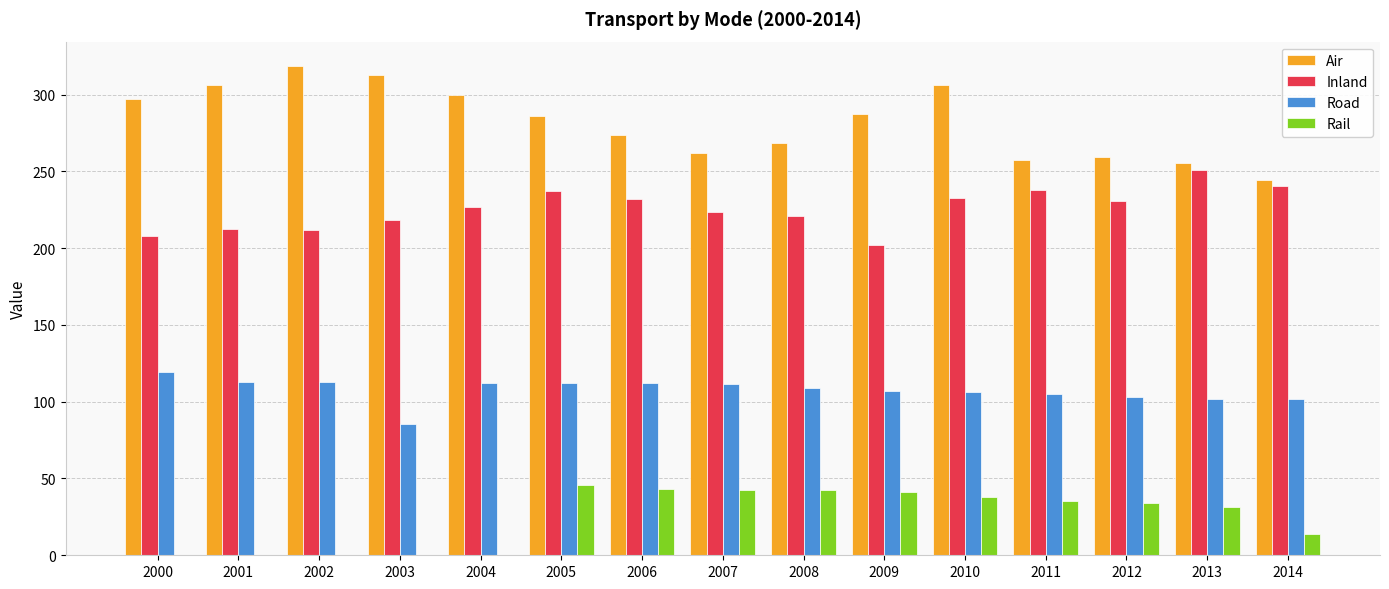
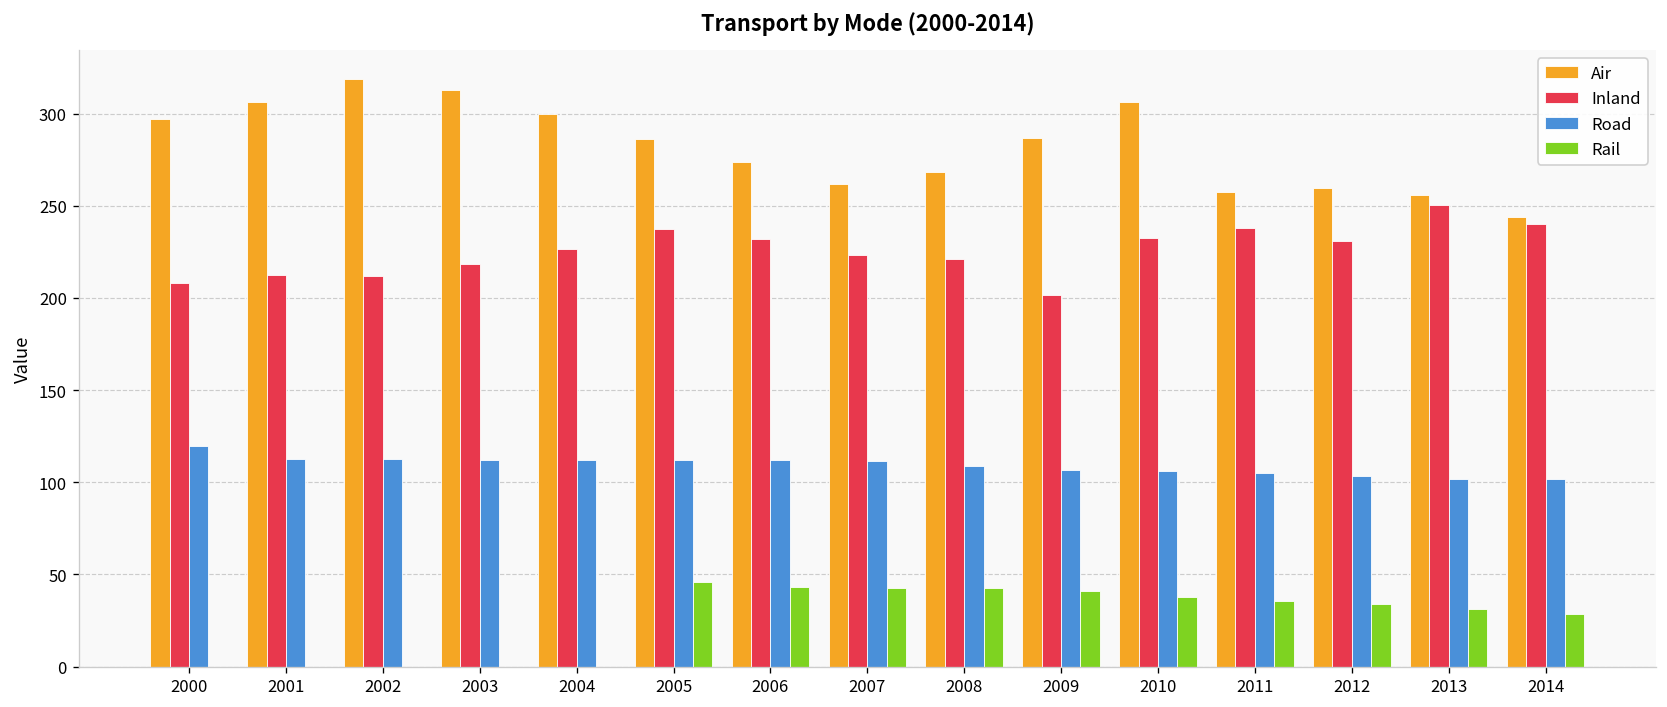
Road, 2003: 85 -> 112
Rail, 2014: 14 -> 28
